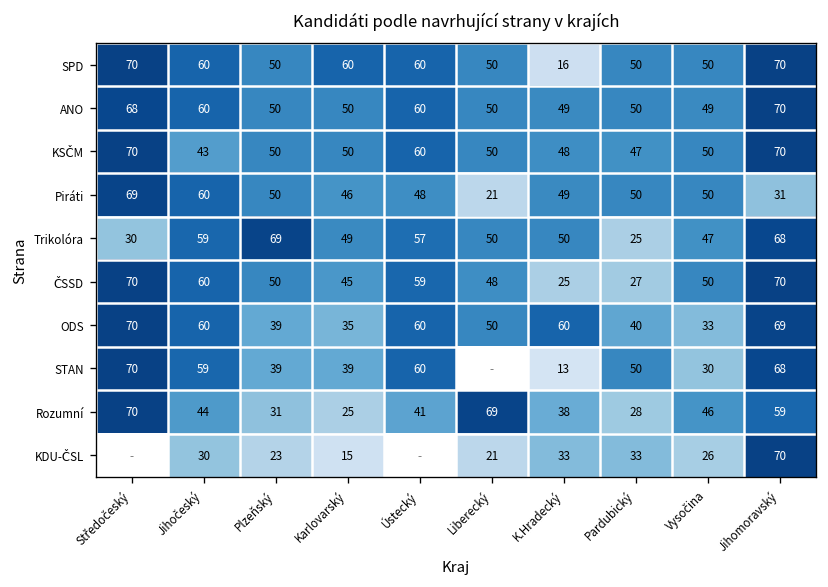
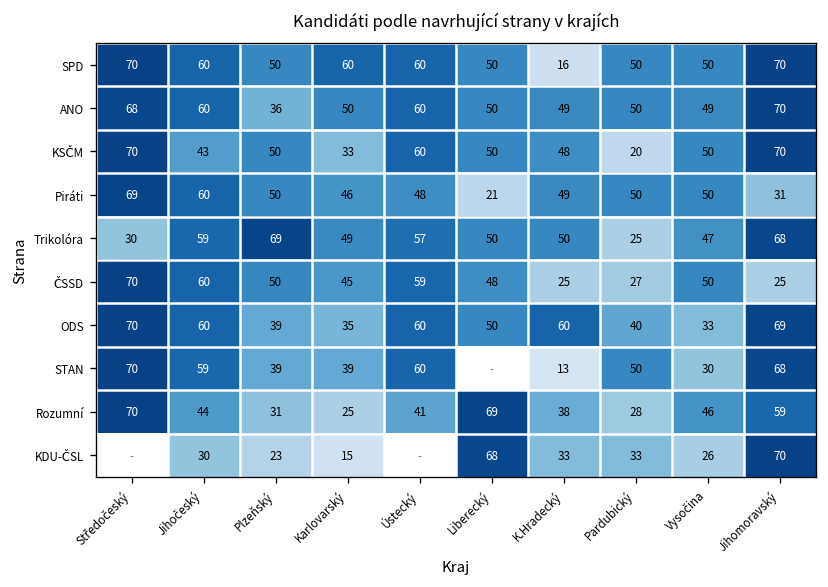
ANO, Plzeňský: 50 -> 36
KSČM, Karlovarský: 50 -> 33
KSČM, Pardubický: 47 -> 20
ČSSD, Jihomoravský: 70 -> 25
KDU-ČSL, Liberecký: 21 -> 68
